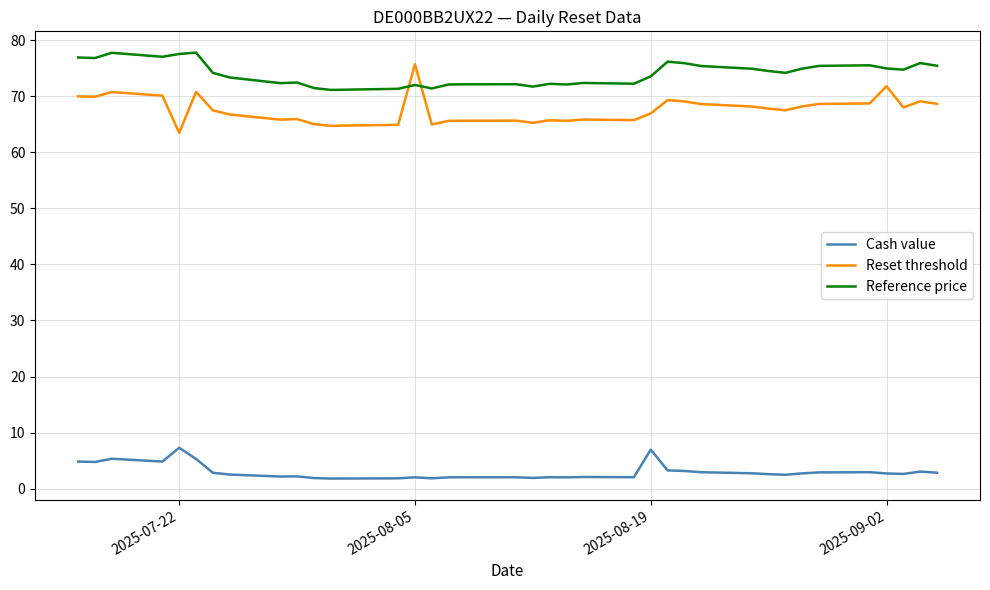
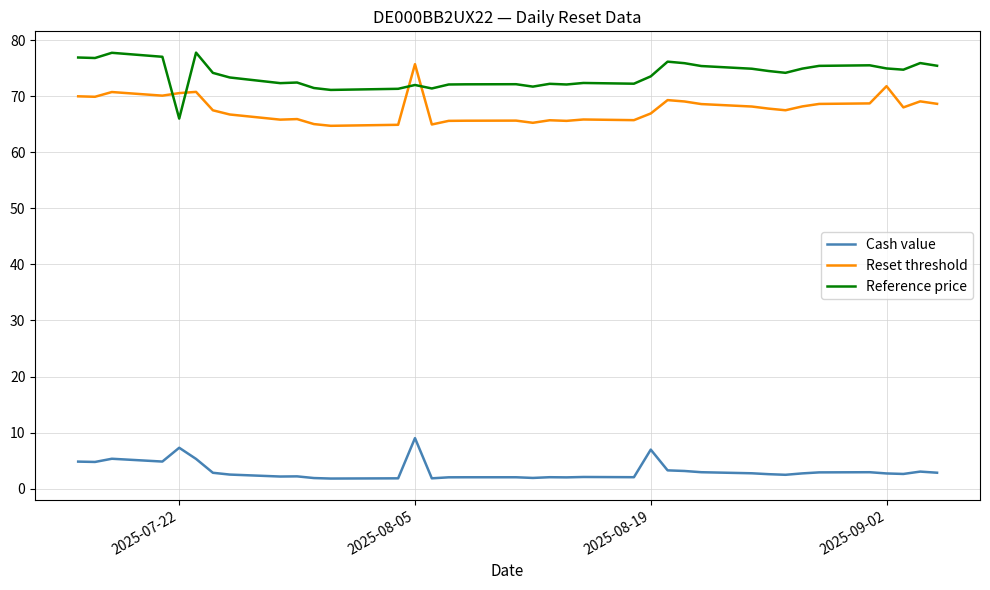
Reset threshold, 2025-07-22: 63 -> 71
Reference price, 2025-07-22: 78 -> 66
Cash value, 2025-08-05: 2 -> 9
